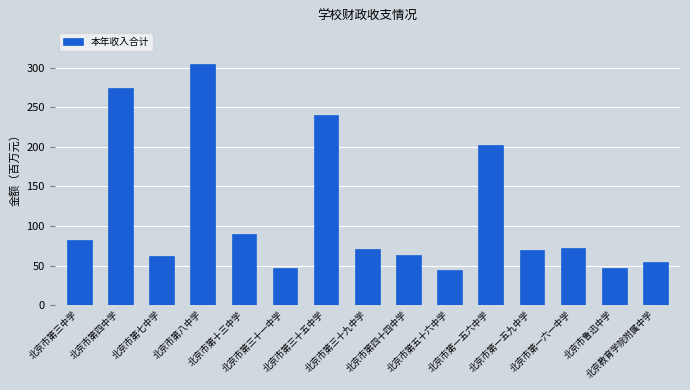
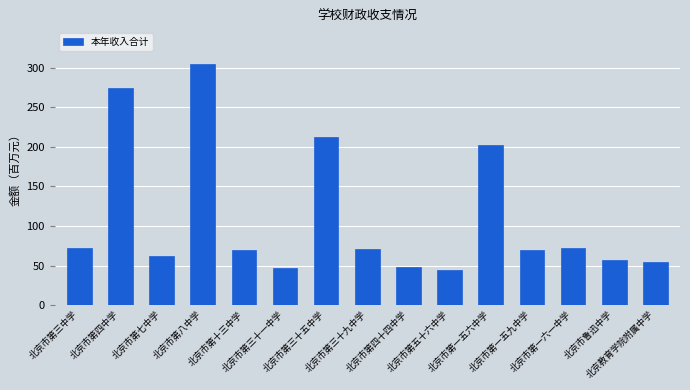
北京市第三中学: 80 -> 70
北京市第十三中学: 90 -> 70
北京市第三十五中学: 240 -> 210
北京市第四十四中学: 60 -> 50
北京市鲁迅中学: 50 -> 60
